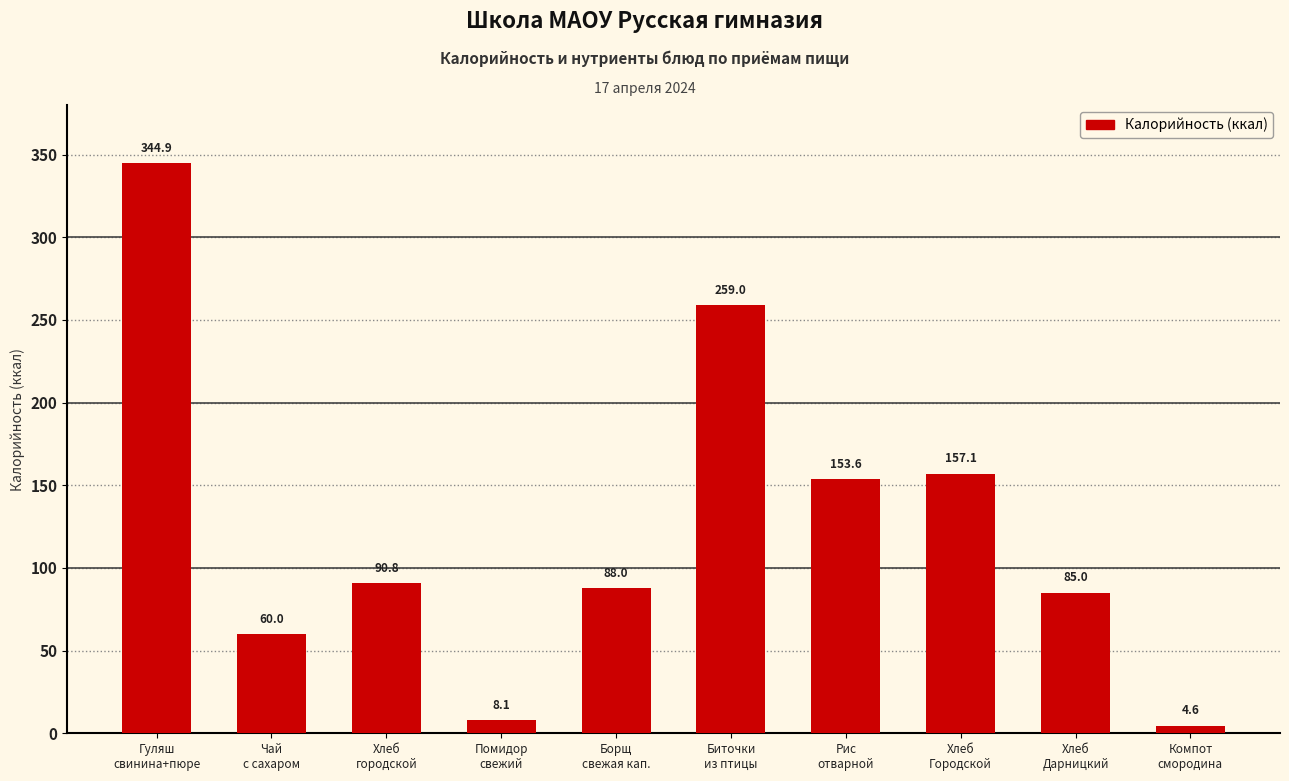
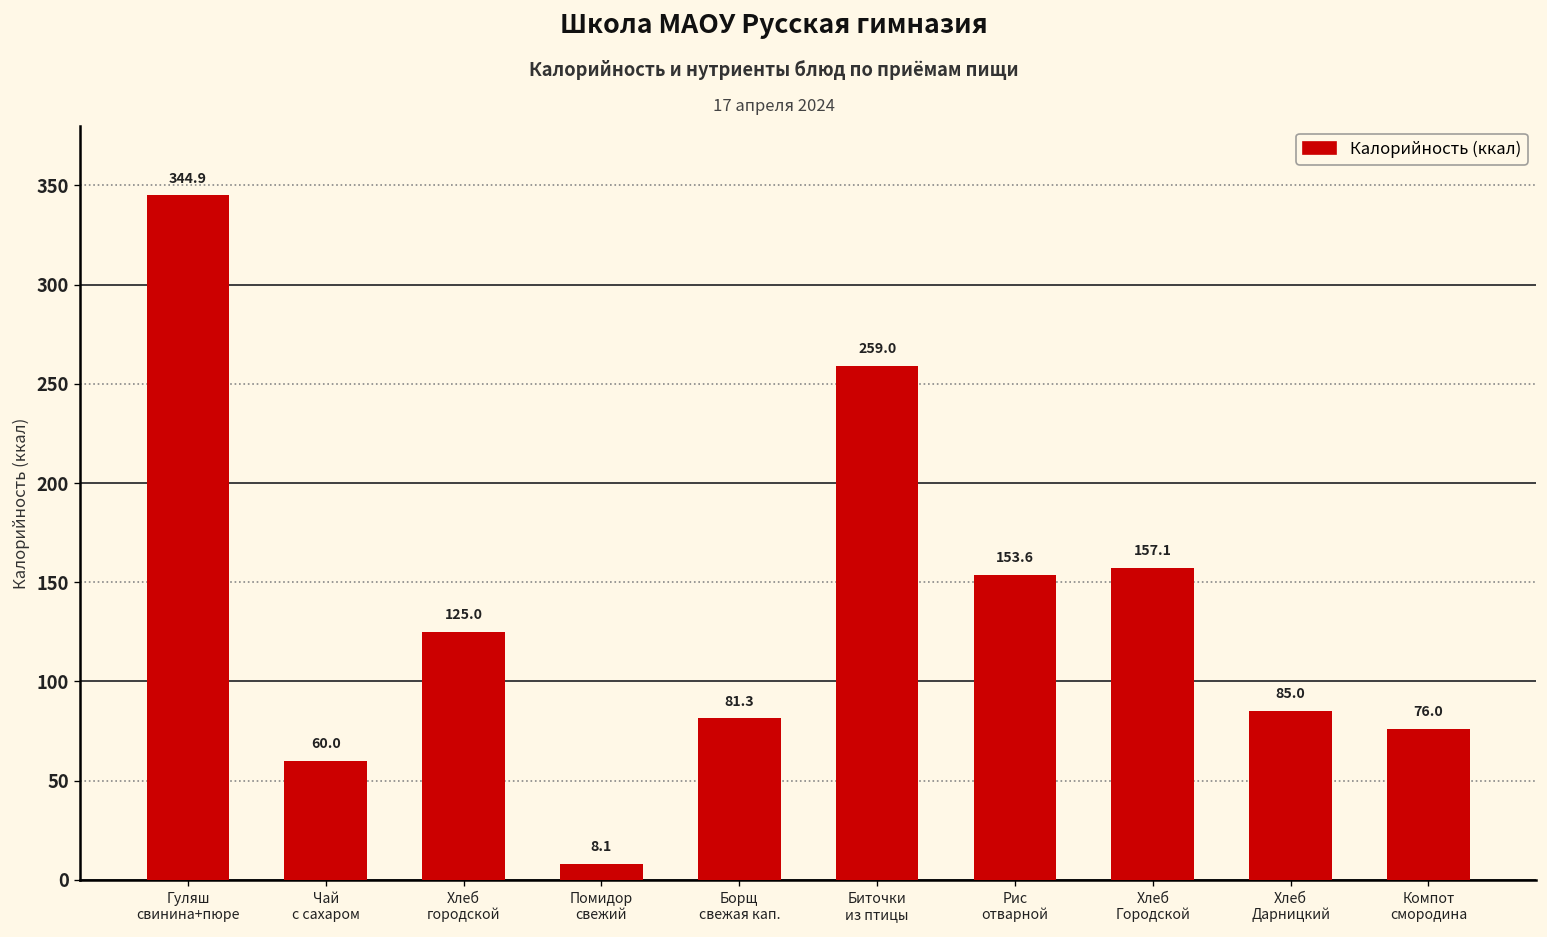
Хлеб городской: 90.8 -> 125.0
Борщ свежая кап.: 88.0 -> 81.3
Компот смородина: 4.6 -> 76.0
